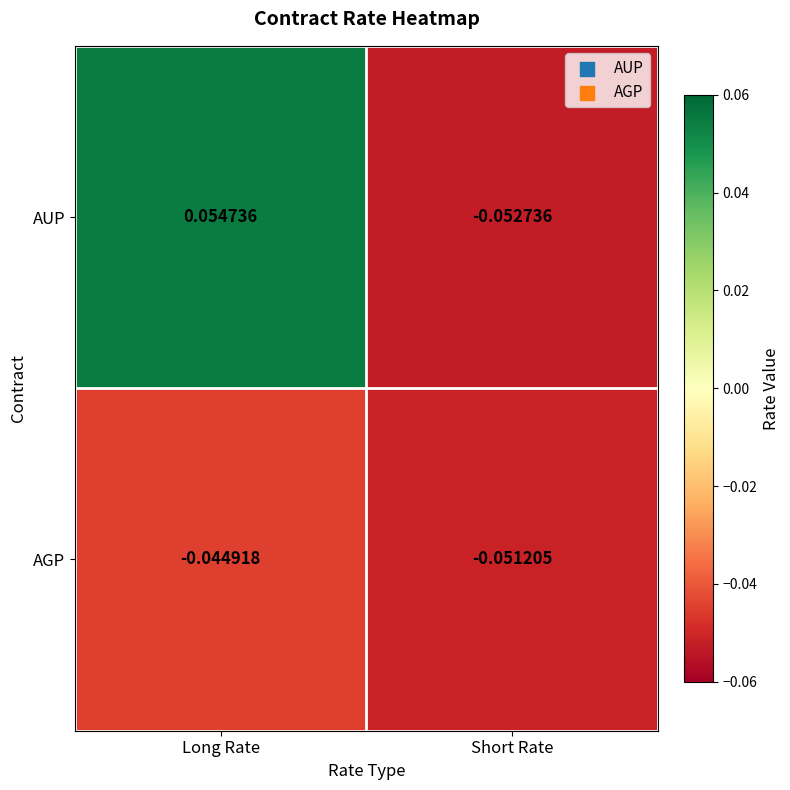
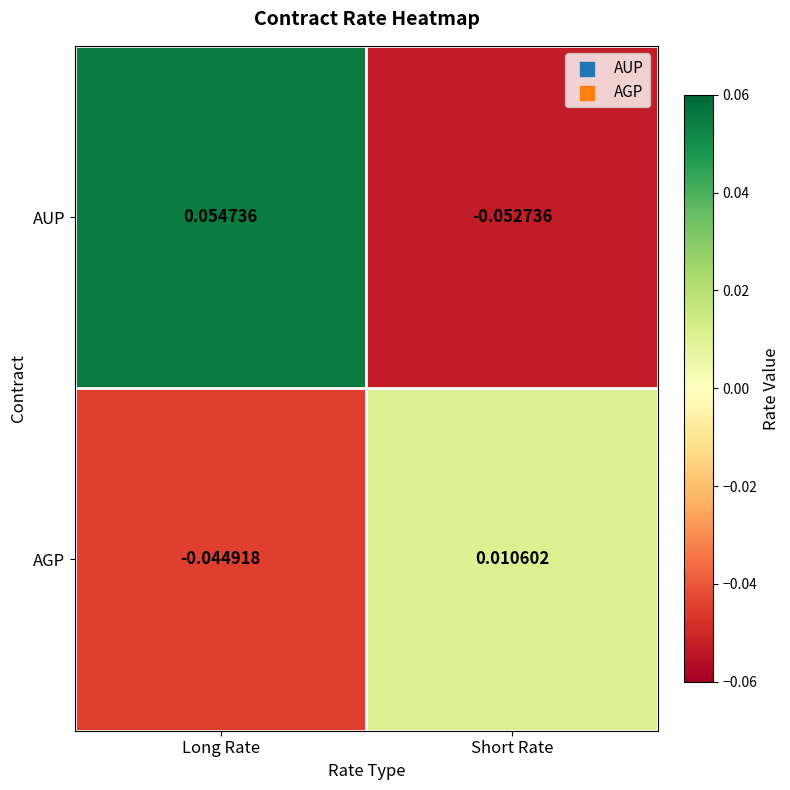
AGP, Short Rate: -0.051205 -> 0.010602
